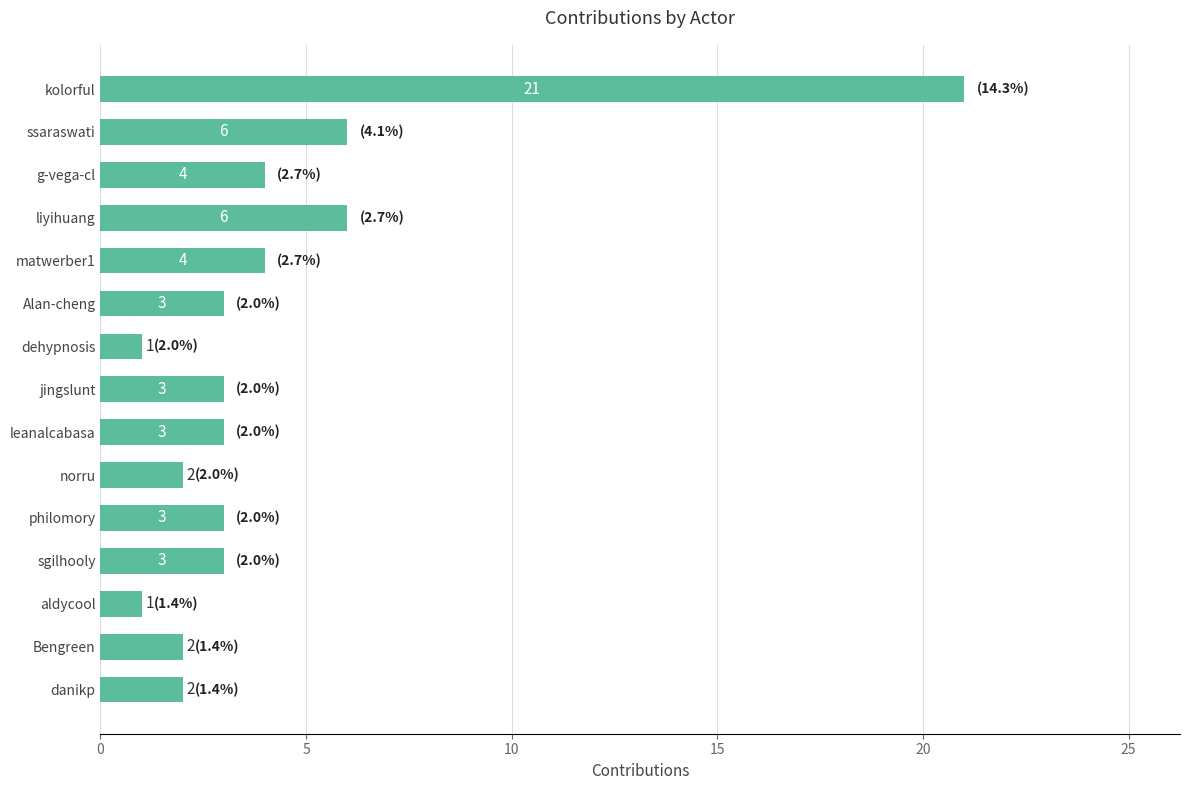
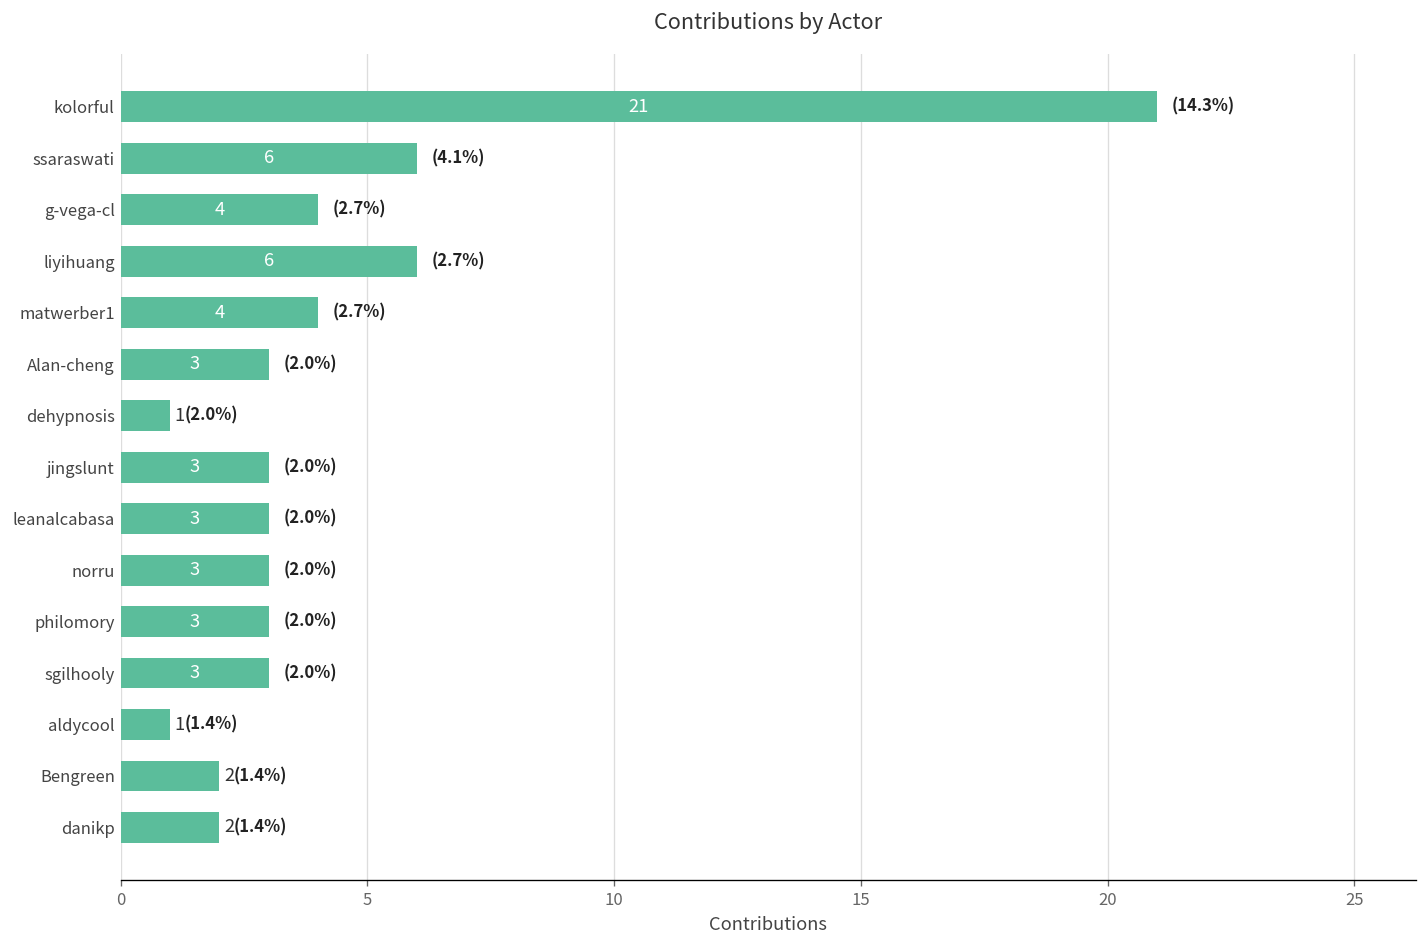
norru: 2 -> 3
